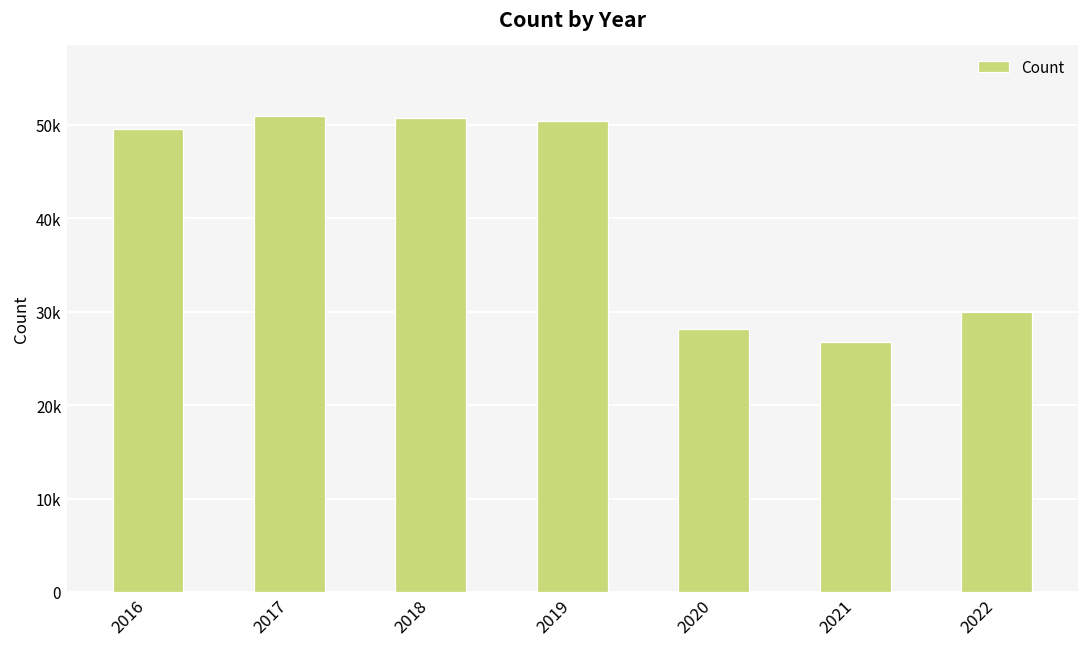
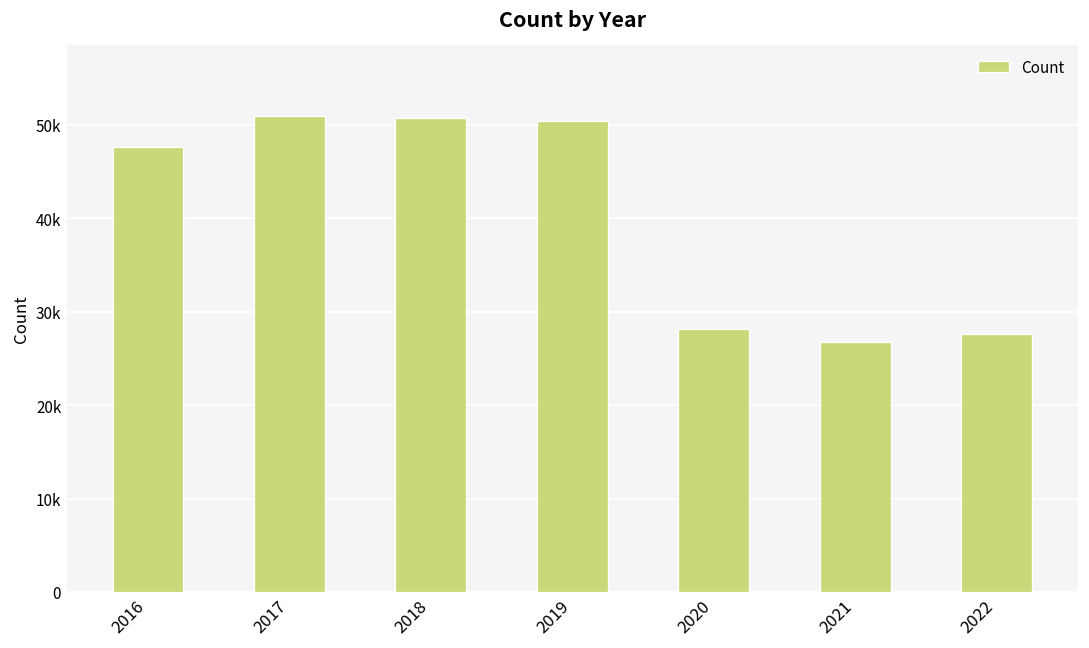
2016: 50000 -> 48000
2022: 30000 -> 28000
